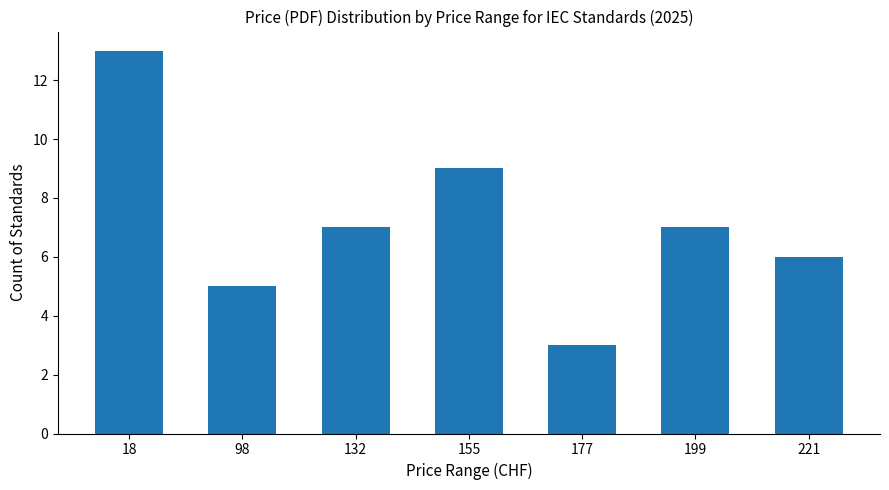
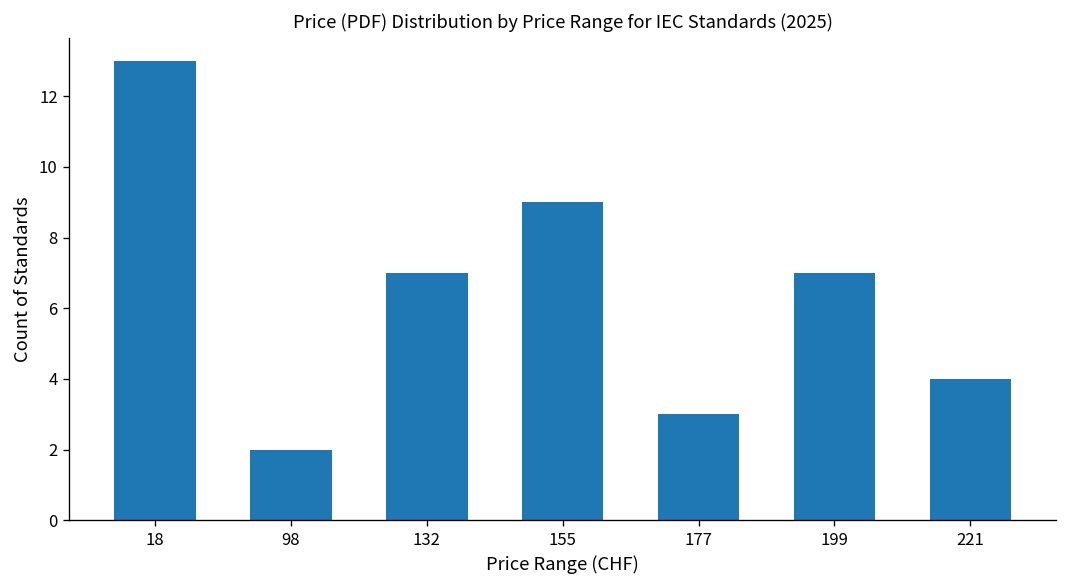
98: 5 -> 2
221: 6 -> 4
